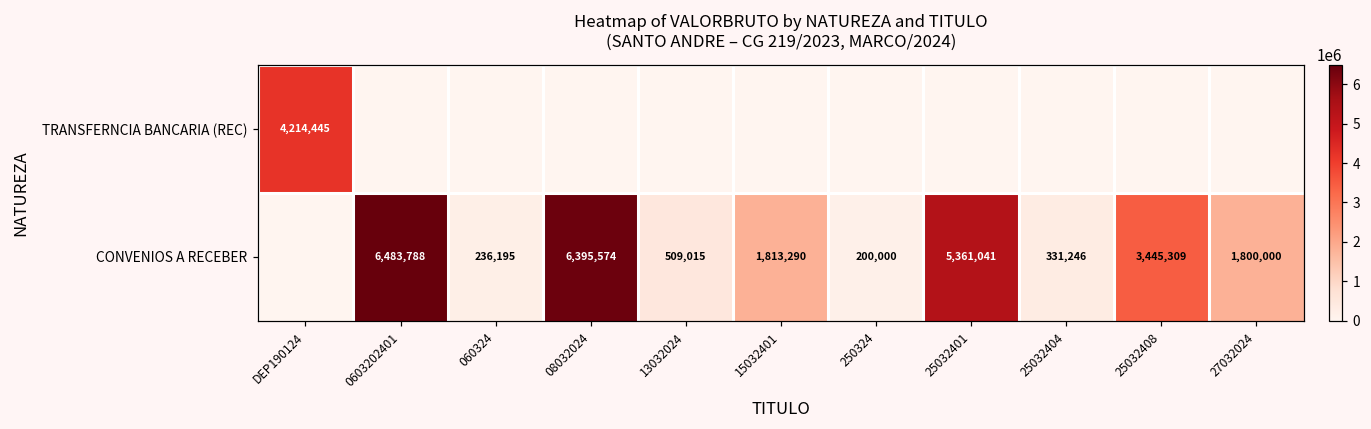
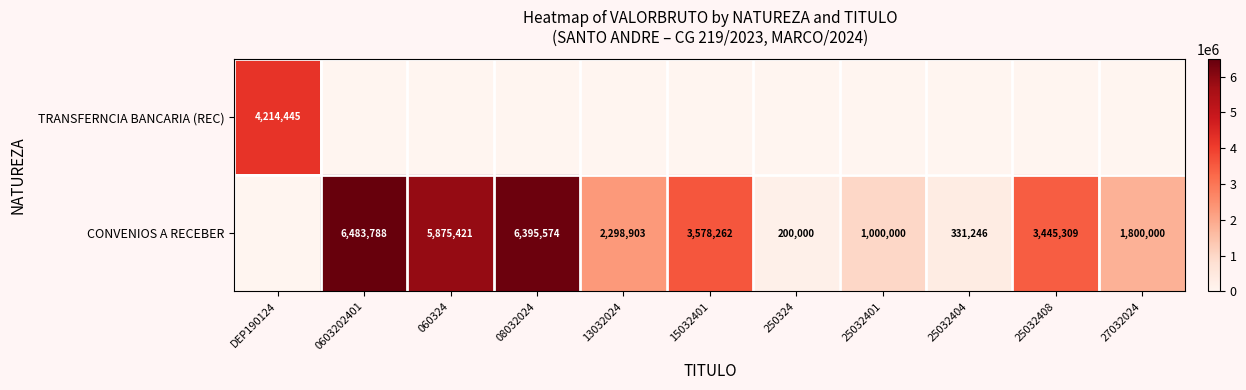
CONVENIOS A RECEBER, 060324: 236,195 -> 5,875,421
CONVENIOS A RECEBER, 13032024: 509,015 -> 2,298,903
CONVENIOS A RECEBER, 15032401: 1,813,290 -> 3,578,262
CONVENIOS A RECEBER, 25032401: 5,361,041 -> 1,000,000
